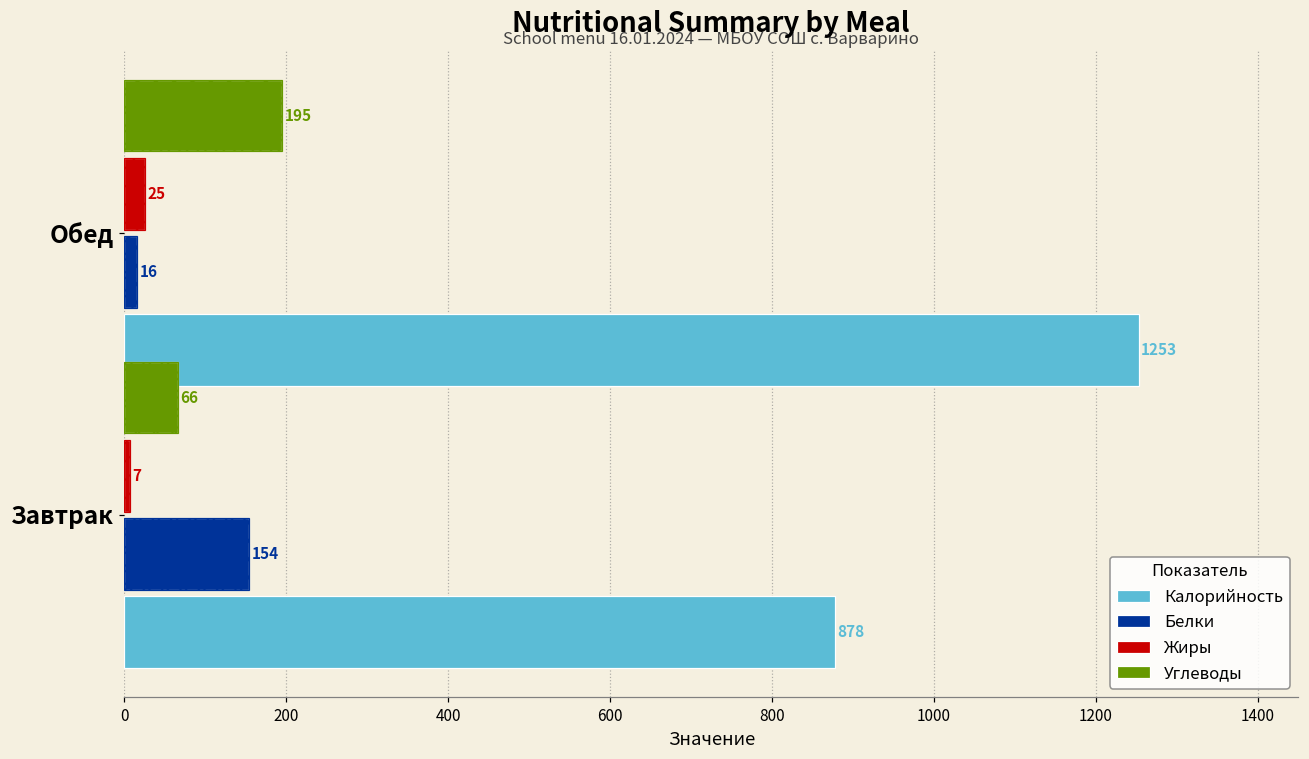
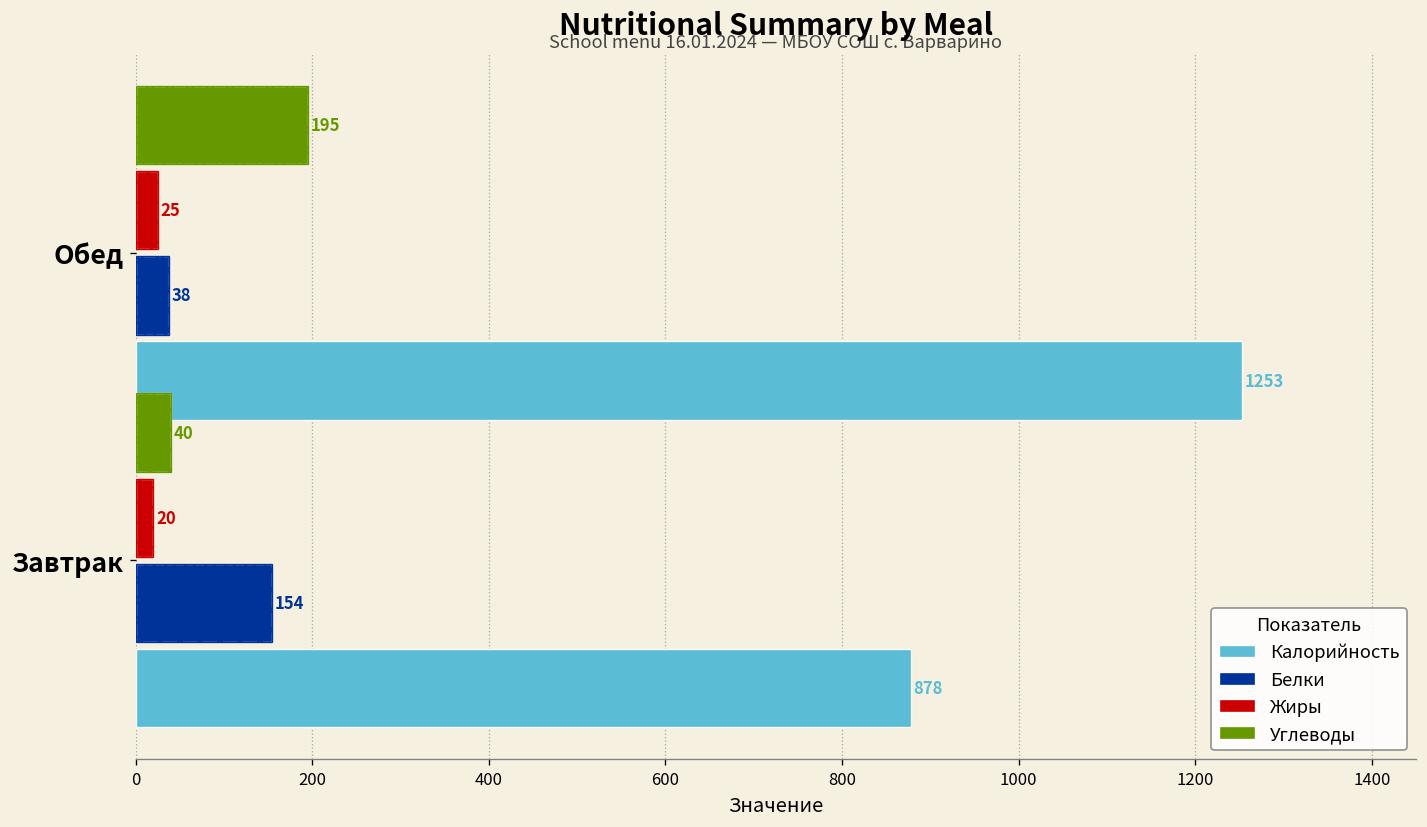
Белки, Обед: 16 -> 38
Углеводы, Завтрак: 66 -> 40
Жиры, Завтрак: 7 -> 20
